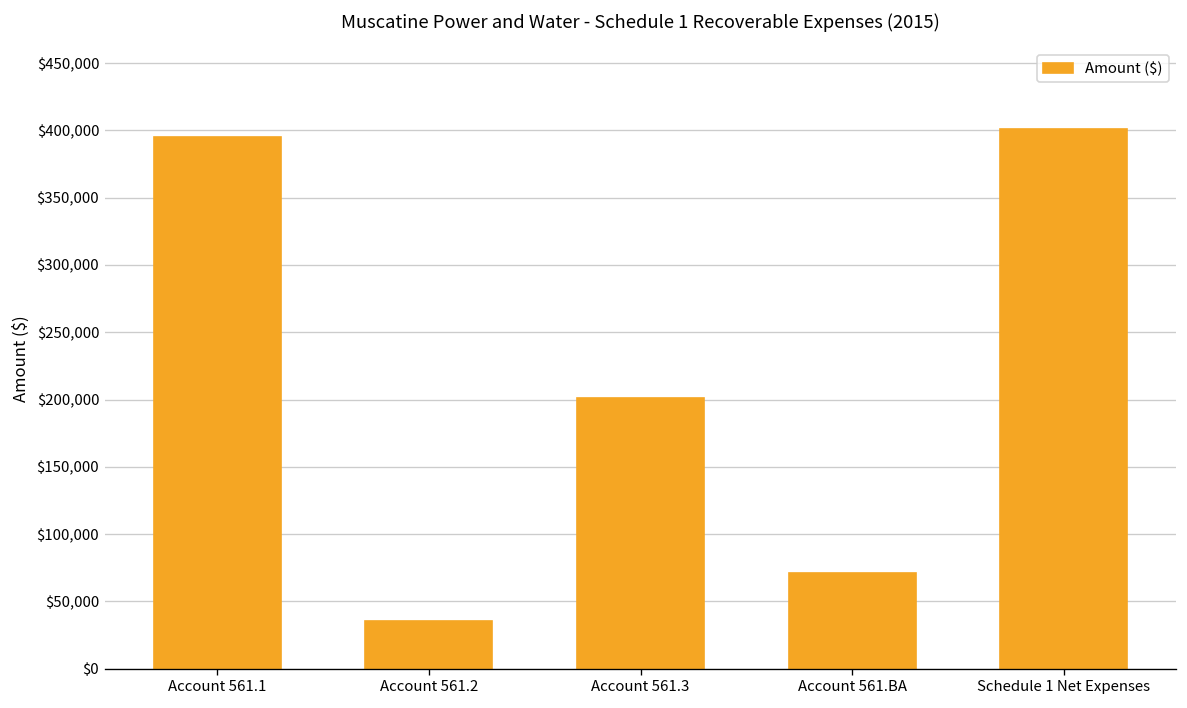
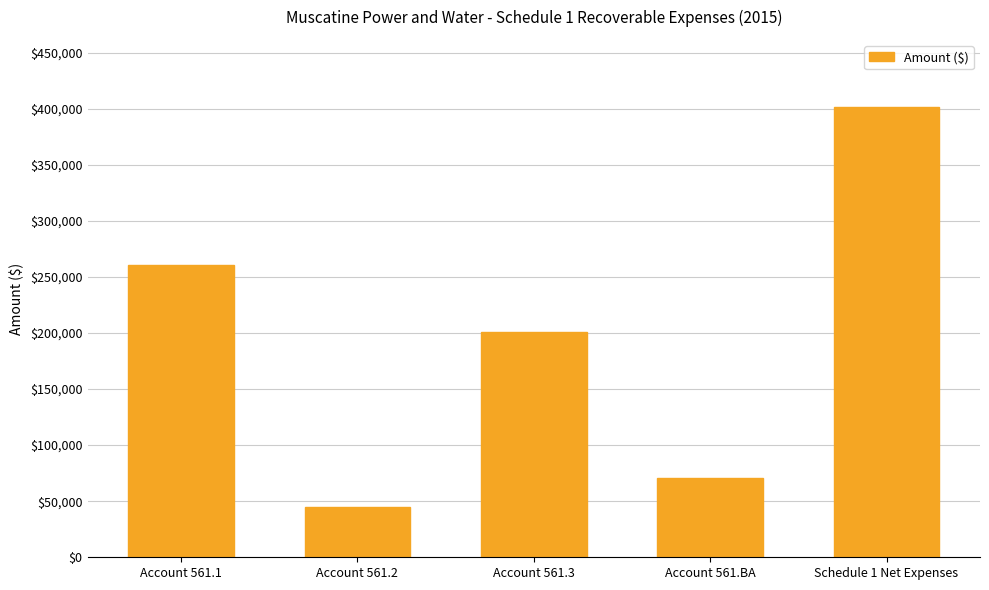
Account 561.1: $395,000 -> $261,000
Account 561.2: $35,000 -> $45,000
